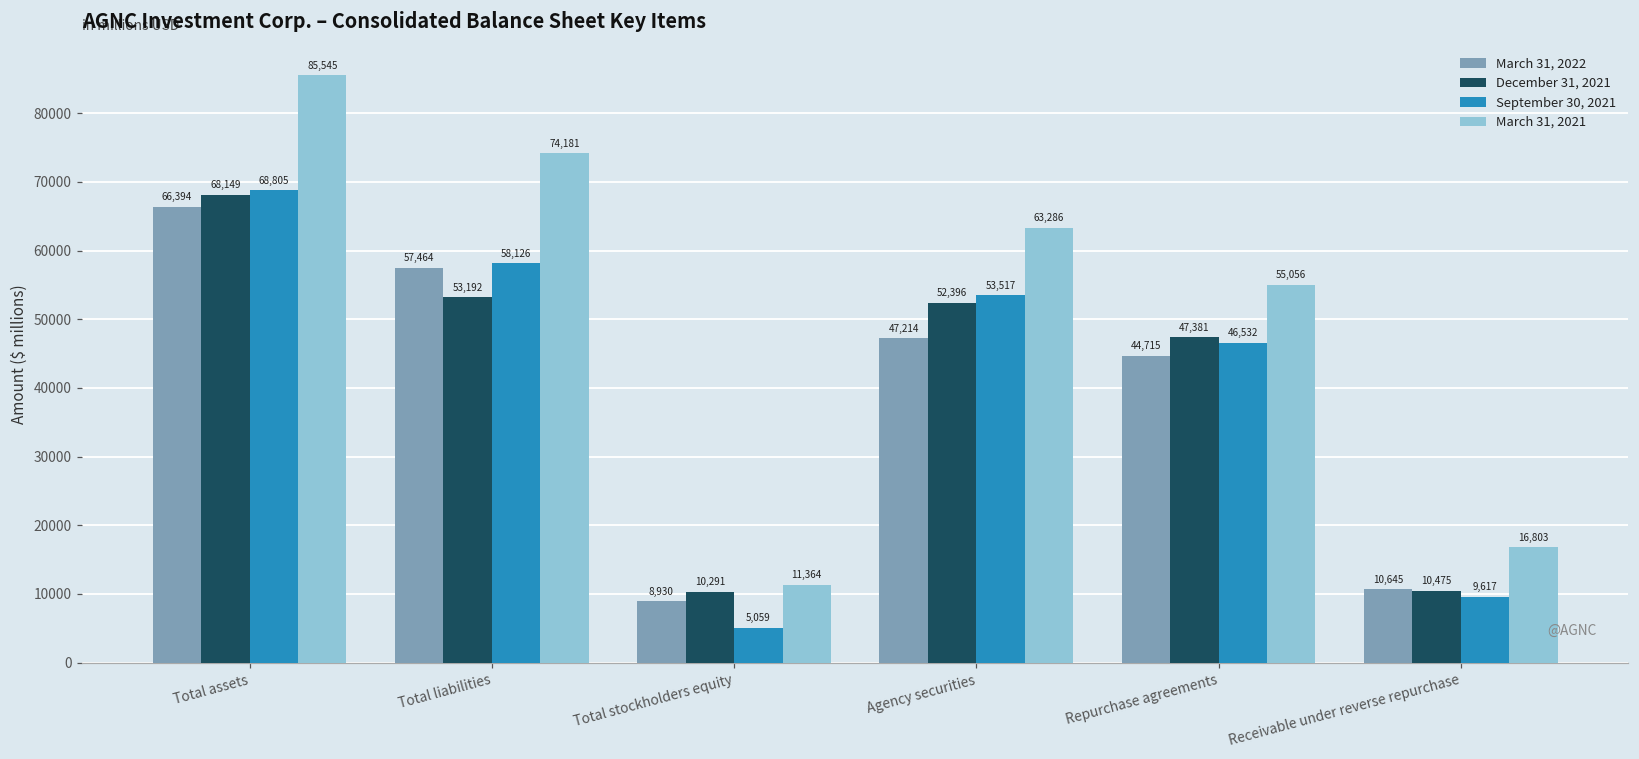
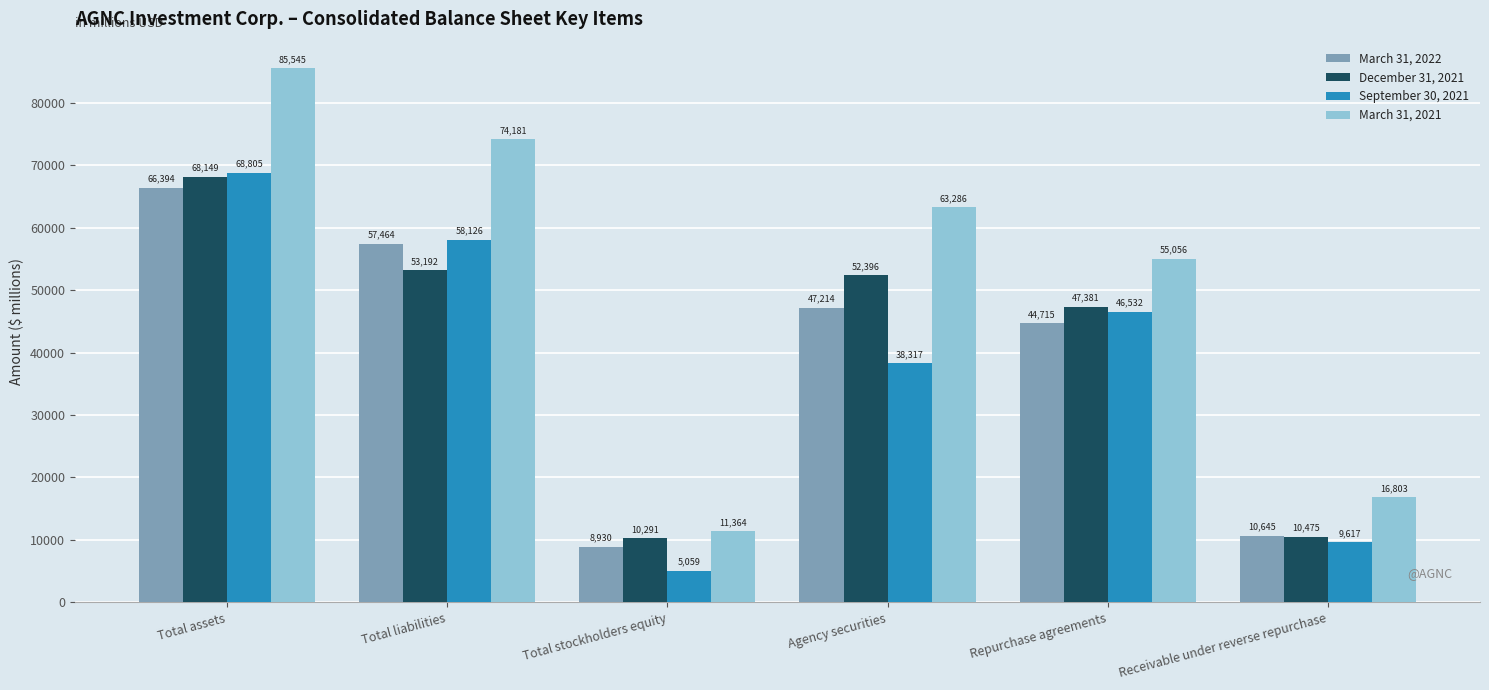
September 30, 2021, Agency securities: 53,517 -> 38,317
